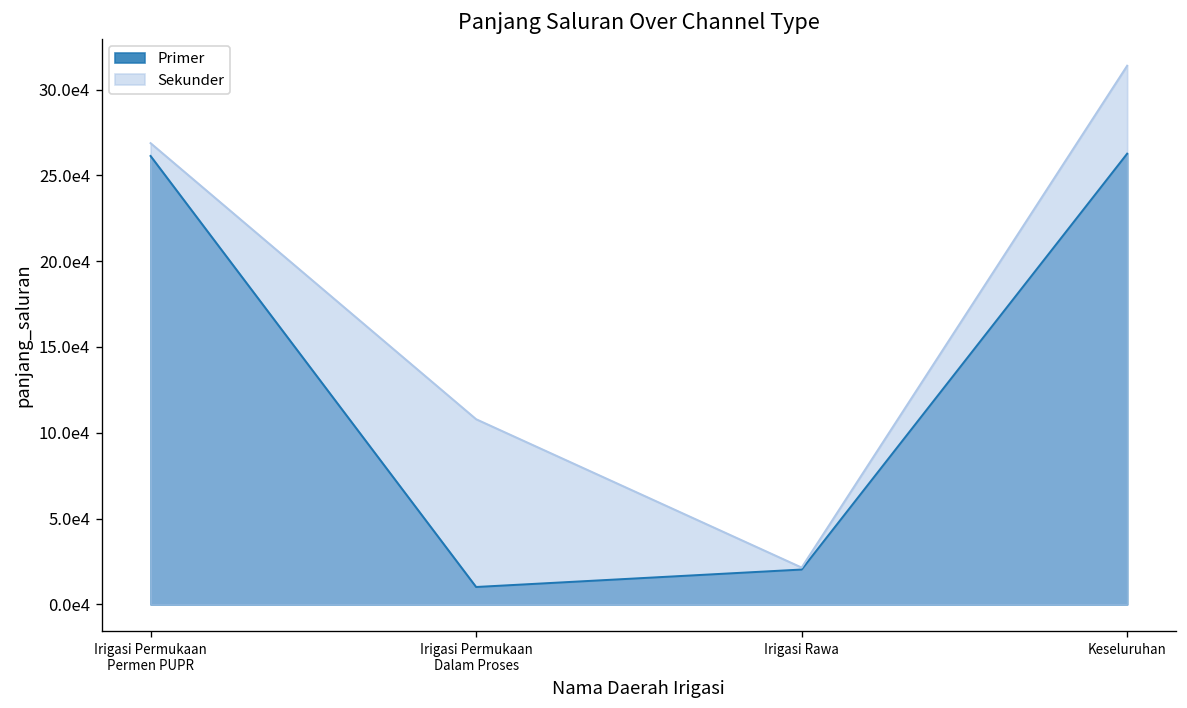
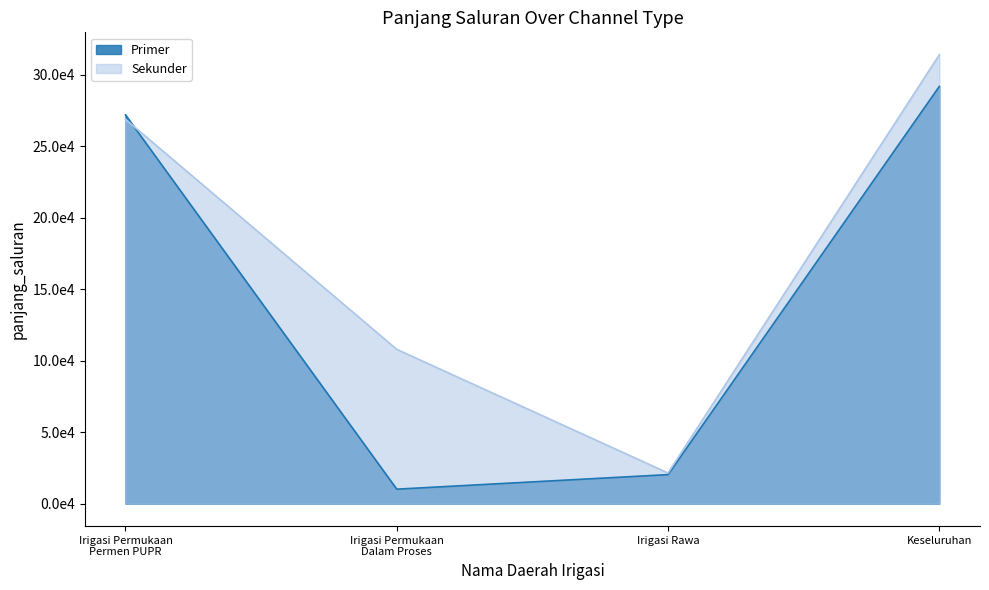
Primer, Irigasi Permukaan Permen PUPR: 261000 -> 272000
Primer, Keseluruhan: 263000 -> 292000
